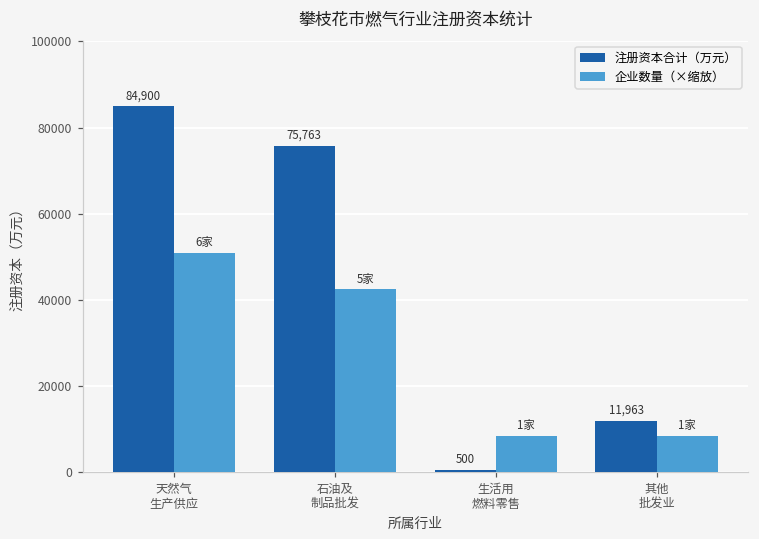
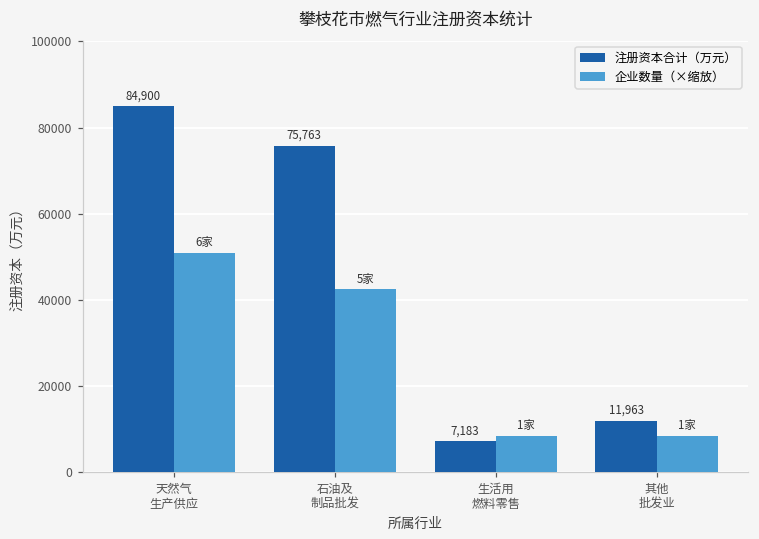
注册资本合计（万元）, 生活用 燃料零售: 500 -> 7,183
